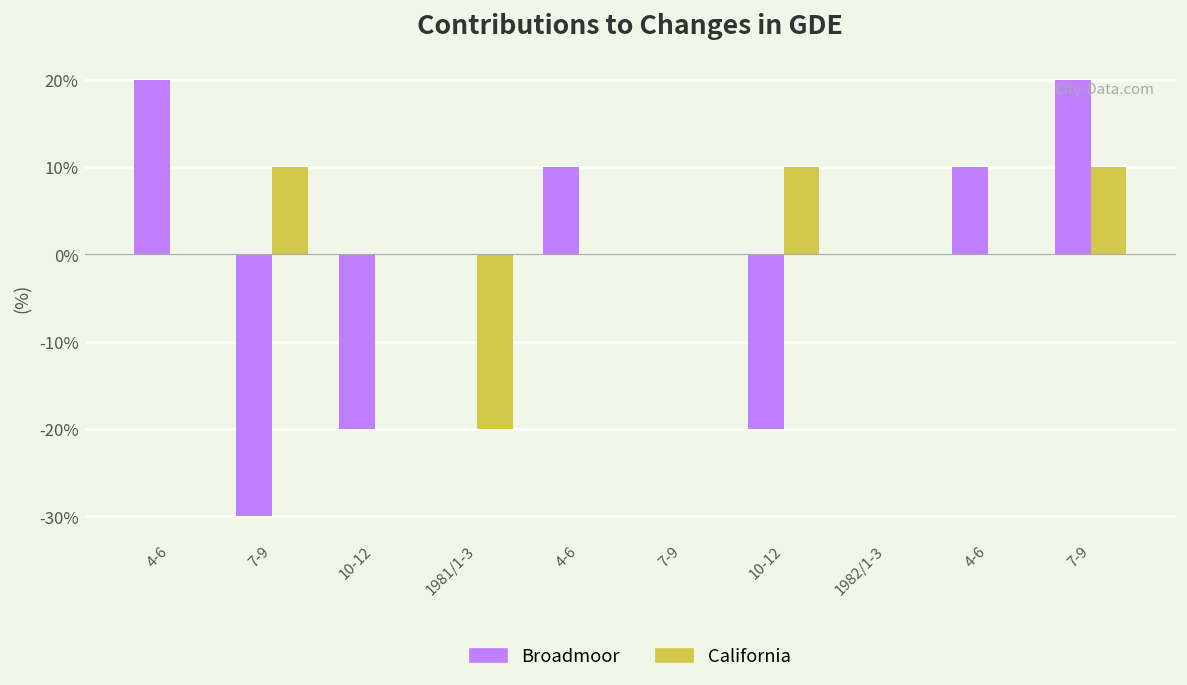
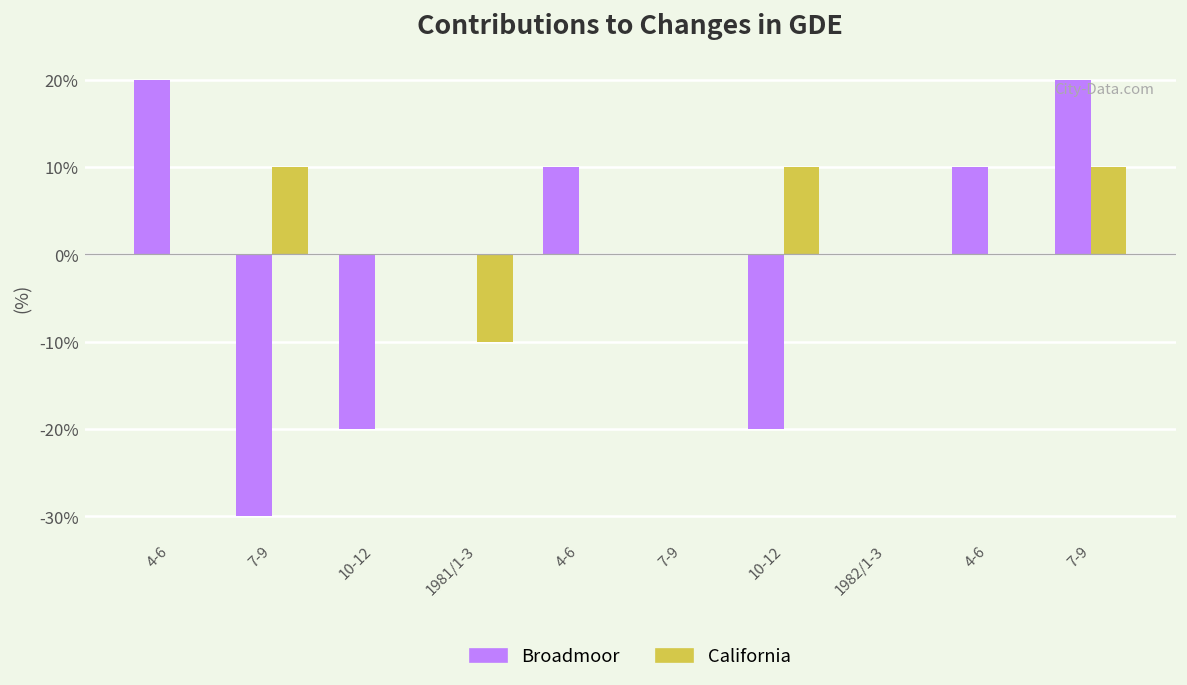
California, 1981/1-3: -20% -> -10%
